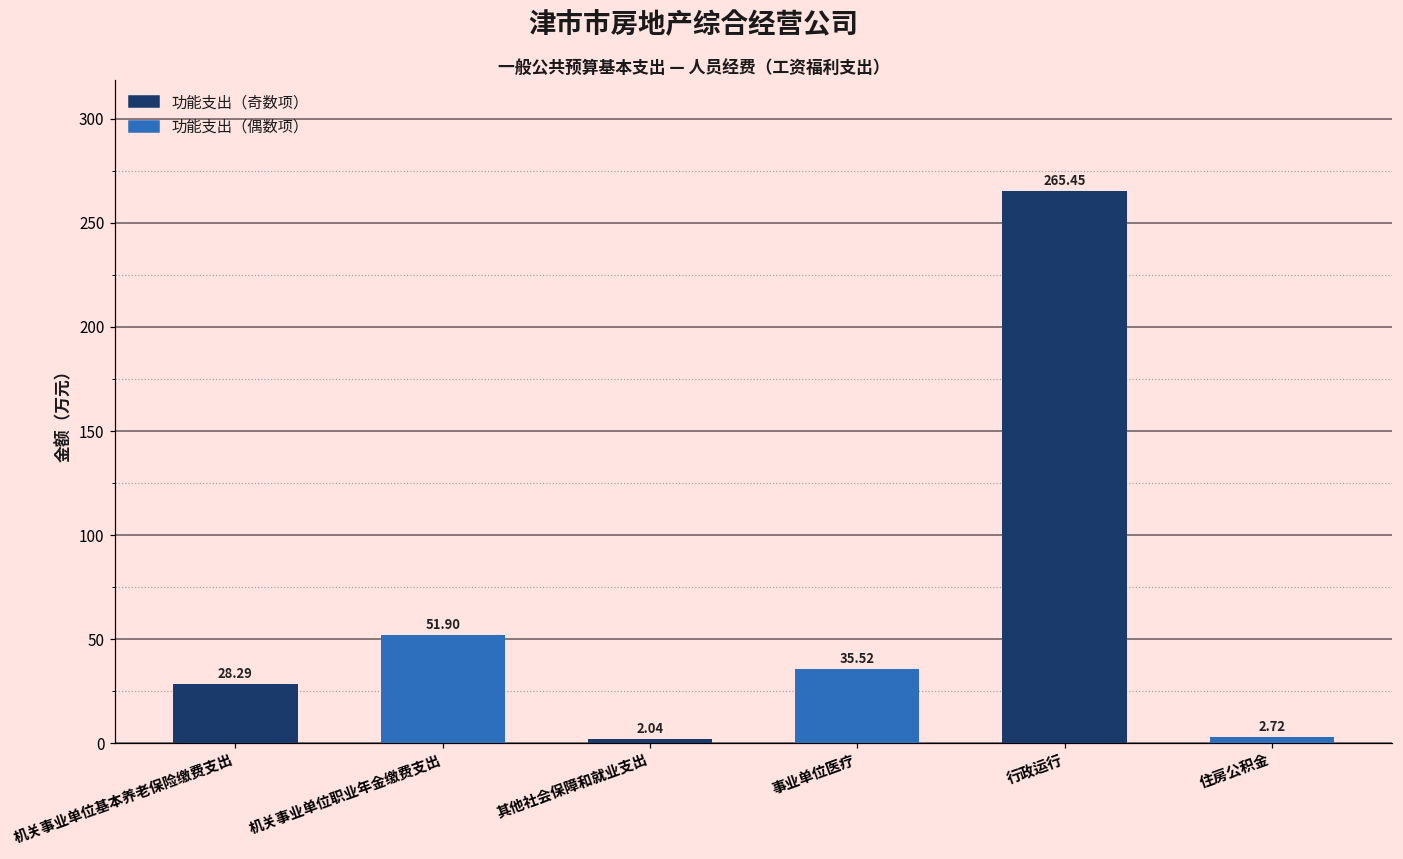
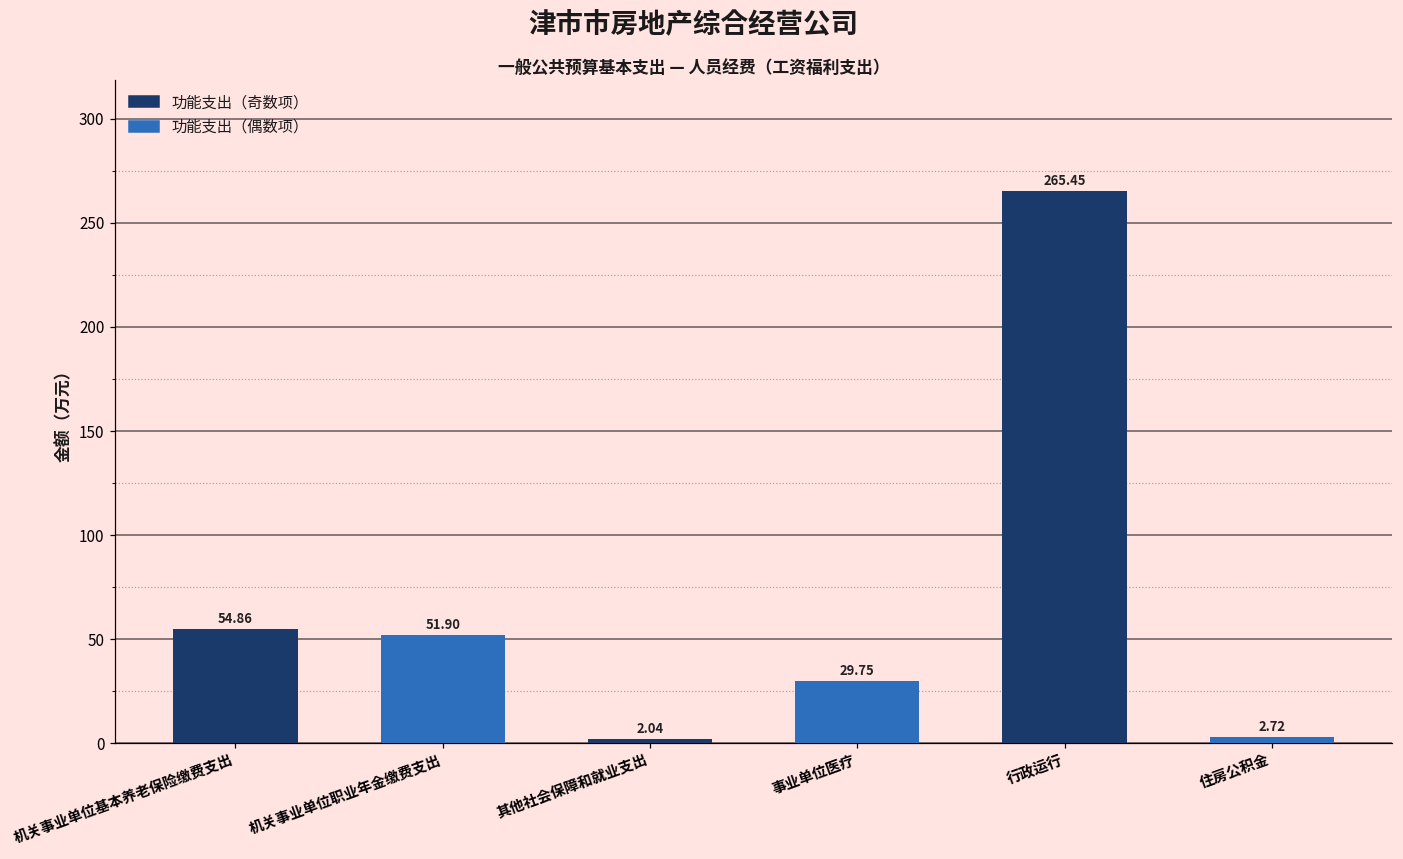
机关事业单位基本养老保险缴费支出: 28.29 -> 54.86
事业单位医疗: 35.52 -> 29.75
